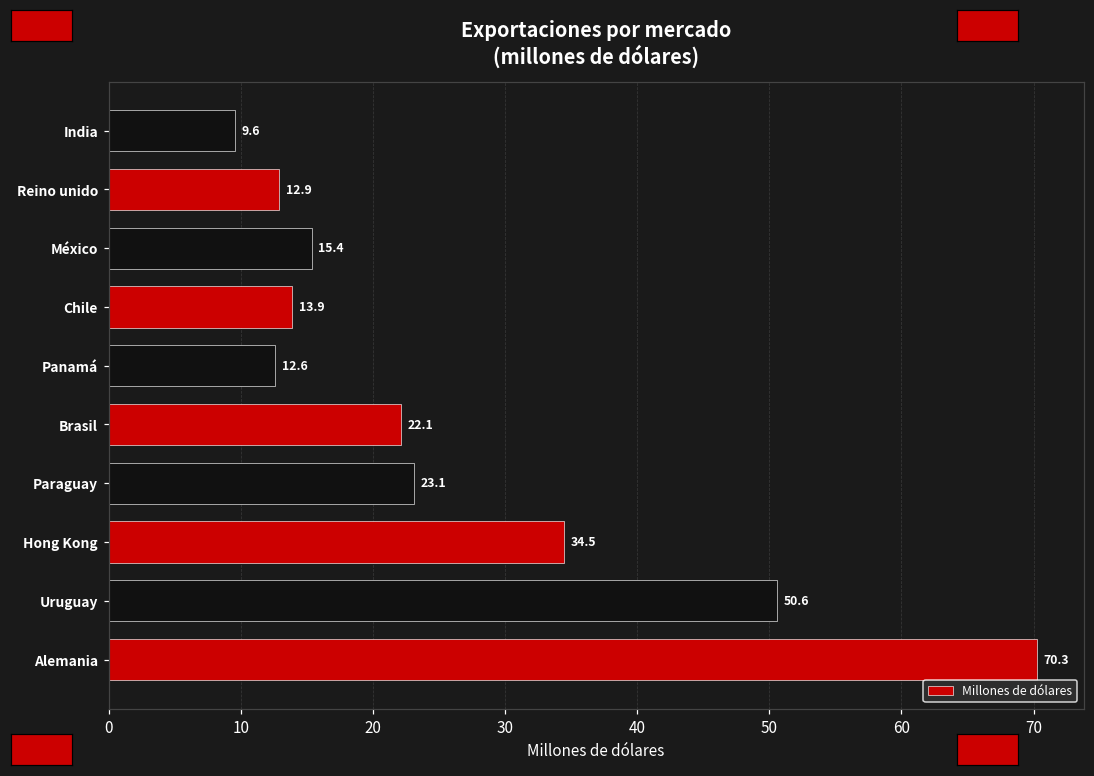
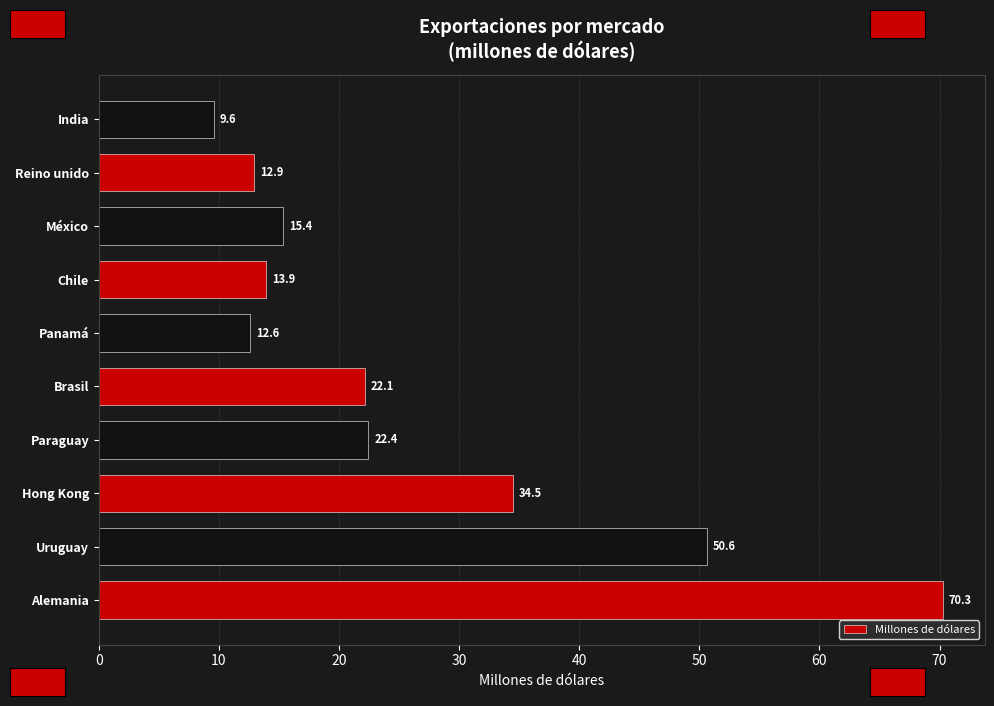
Paraguay: 23.1 -> 22.4
